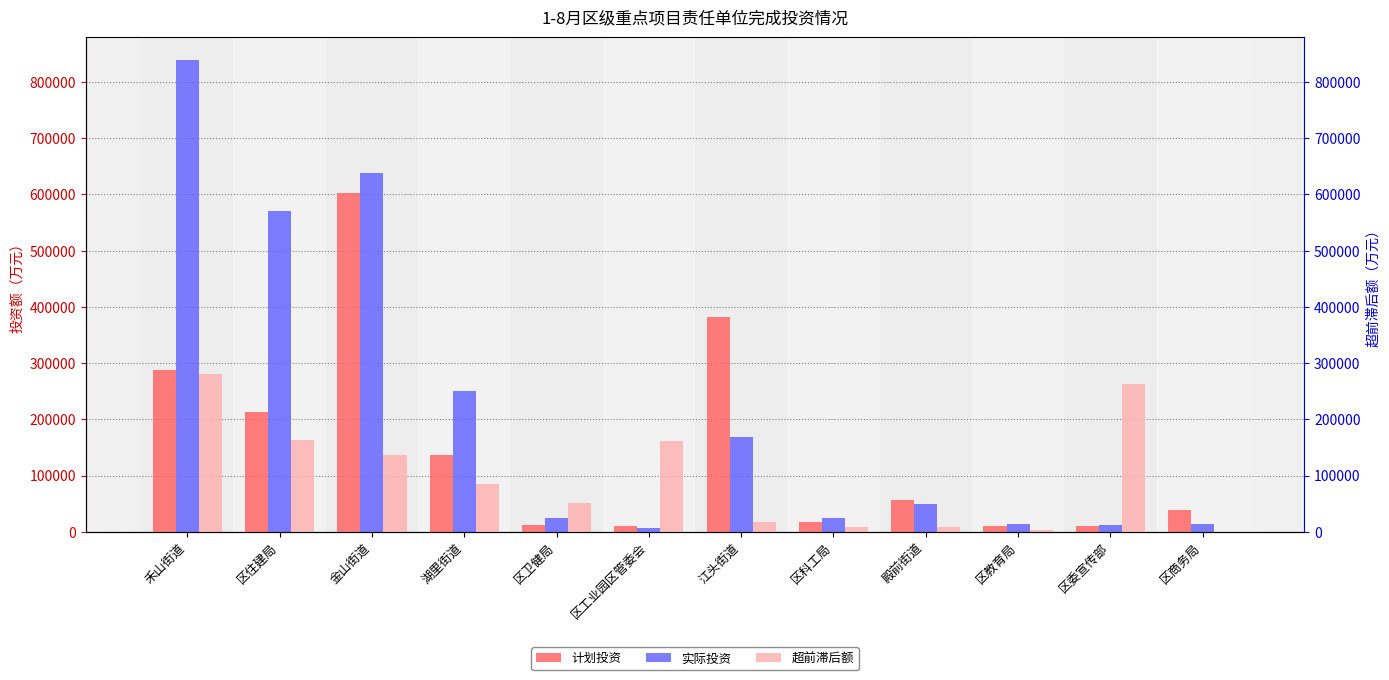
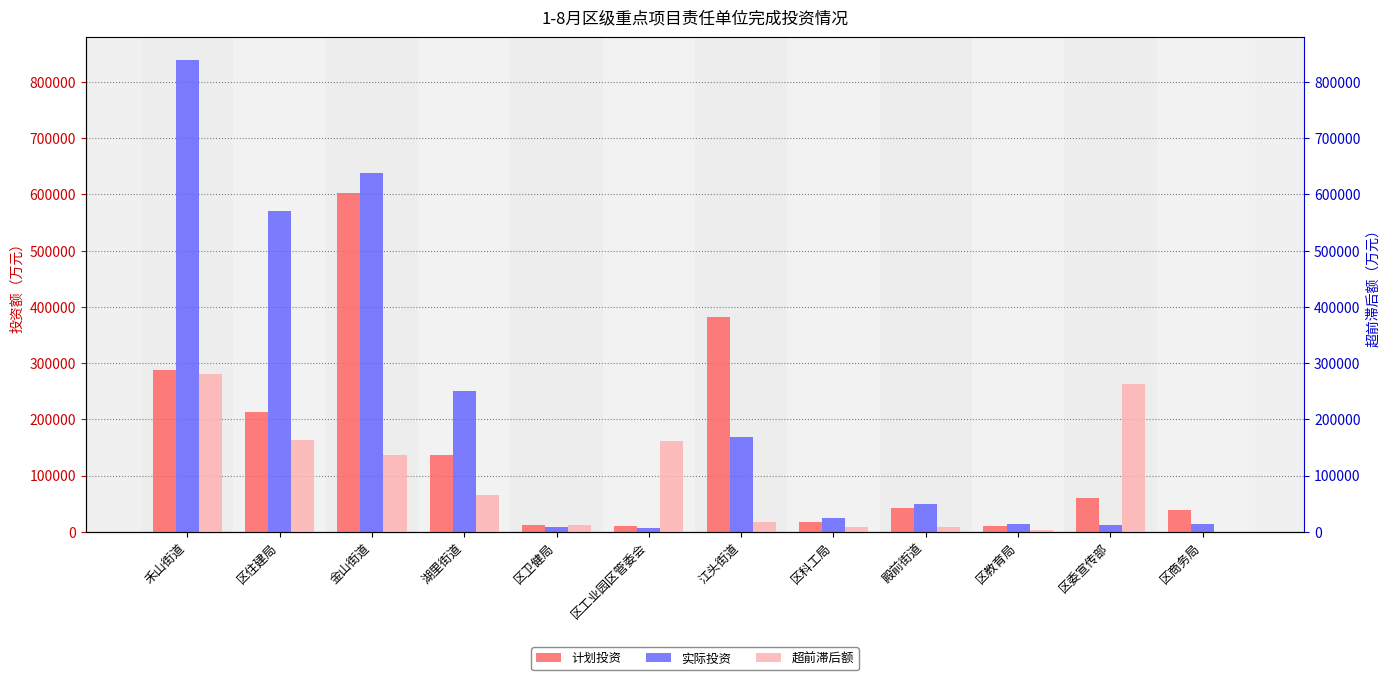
超前滞后额, 湖里街道: 90000 -> 70000
实际投资, 区卫健局: 20000 -> 10000
超前滞后额, 区卫健局: 50000 -> 10000
计划投资, 殿前街道: 60000 -> 40000
计划投资, 区委宣传部: 10000 -> 60000
